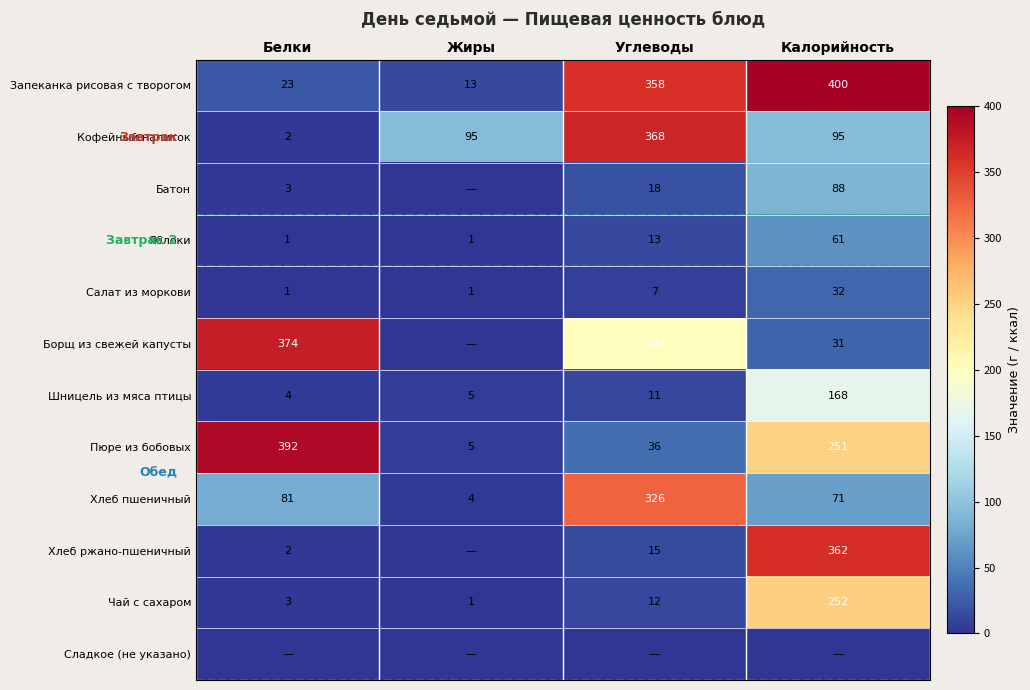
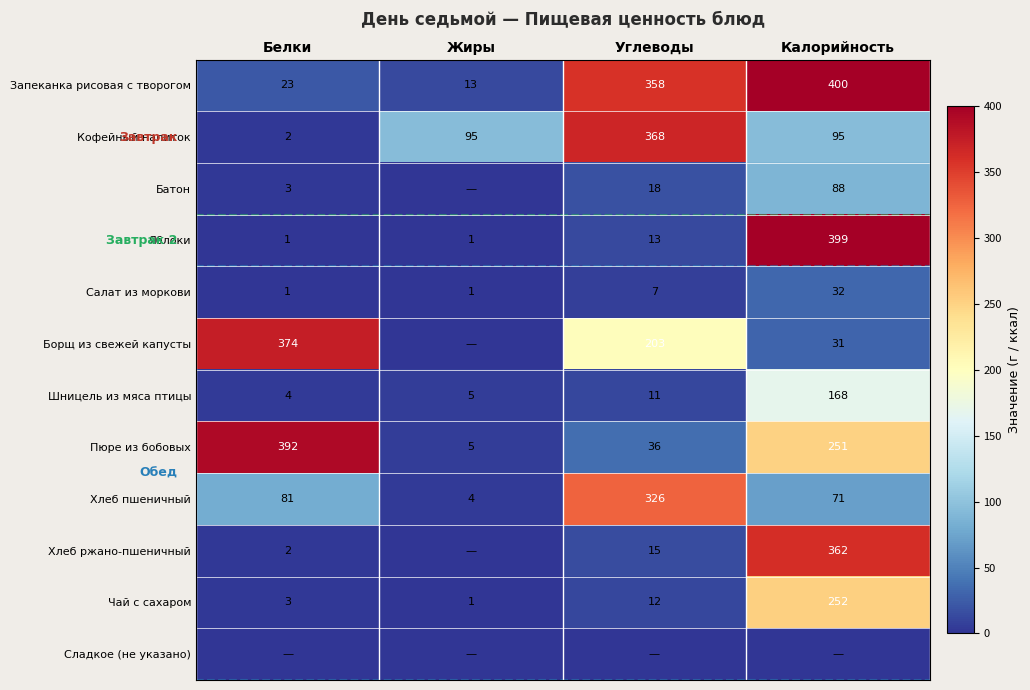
Яблоки, Калорийность: 61 -> 399
